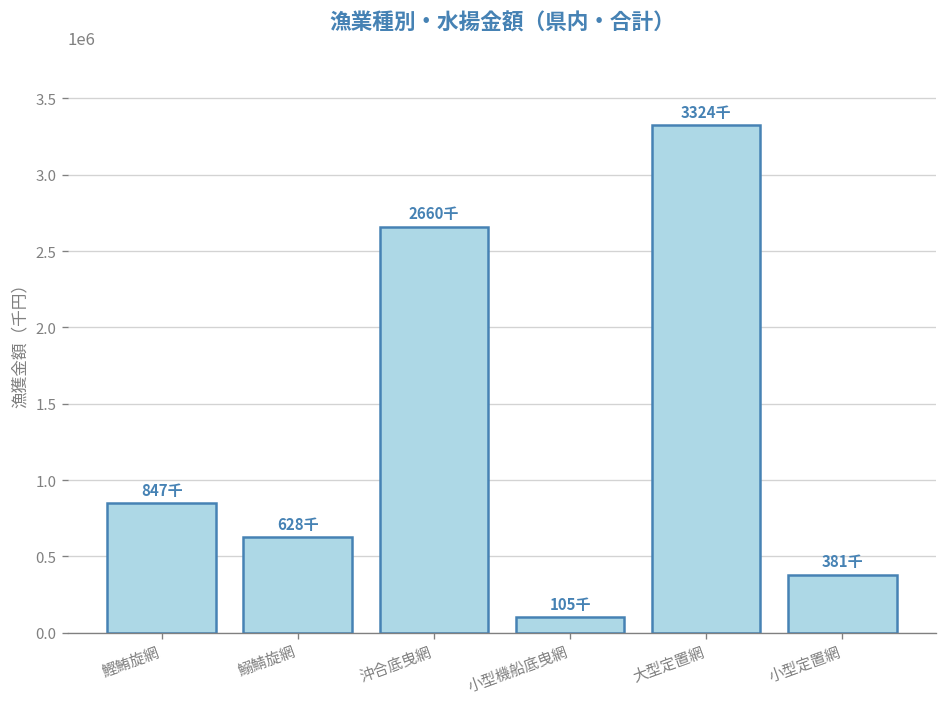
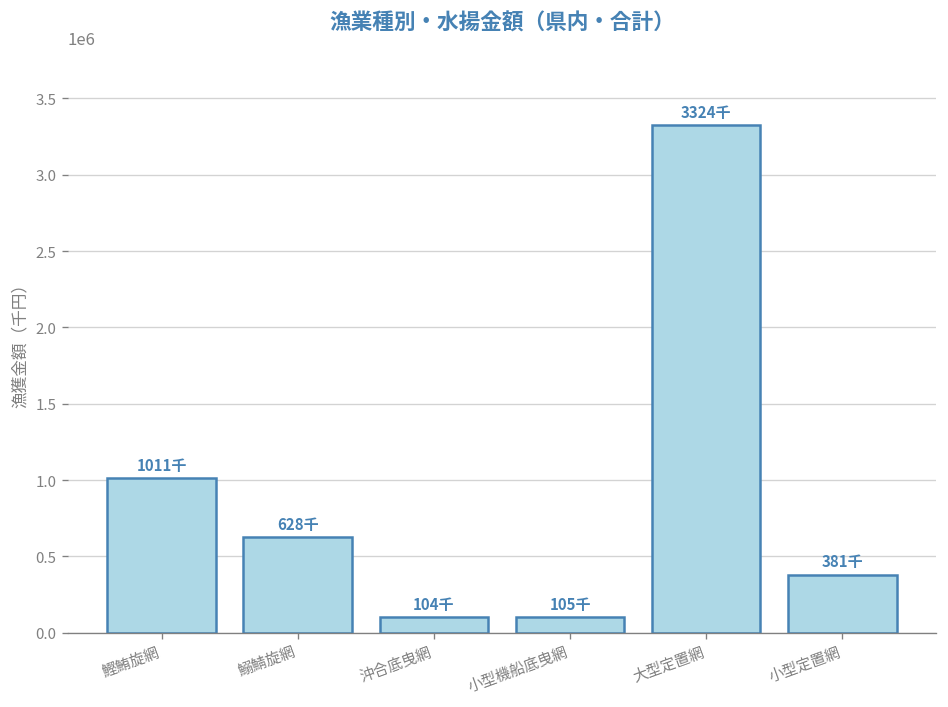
鰹鮪旋網: 847千 -> 1011千
沖合底曳網: 2660千 -> 104千
